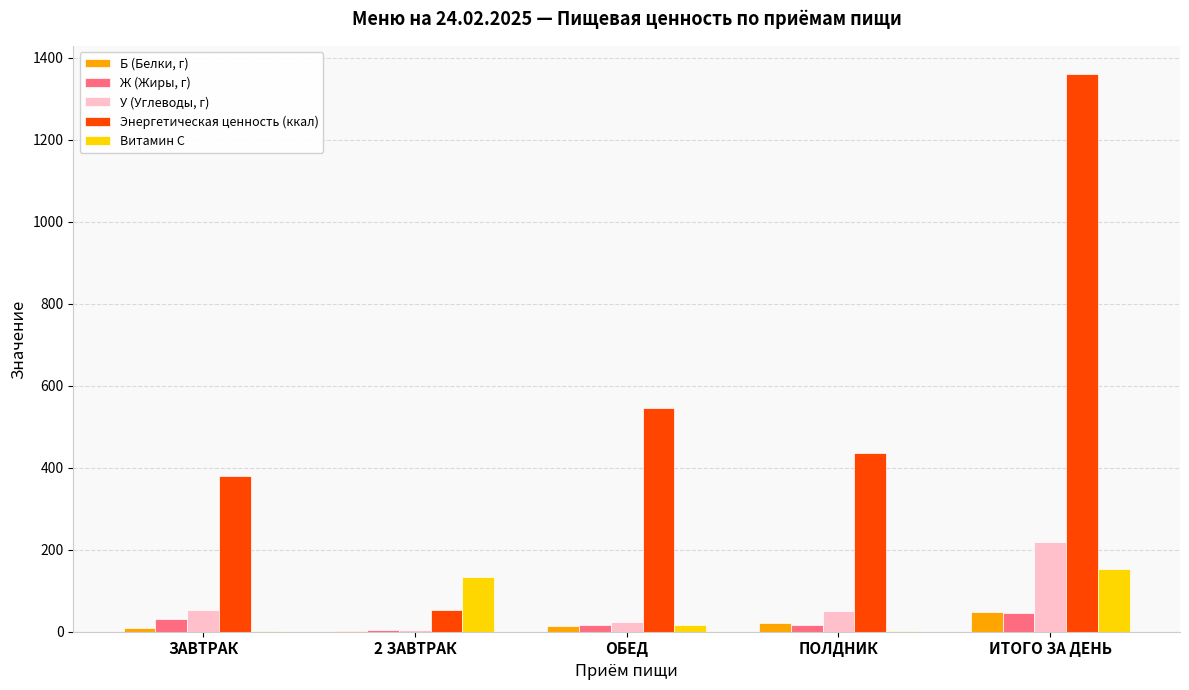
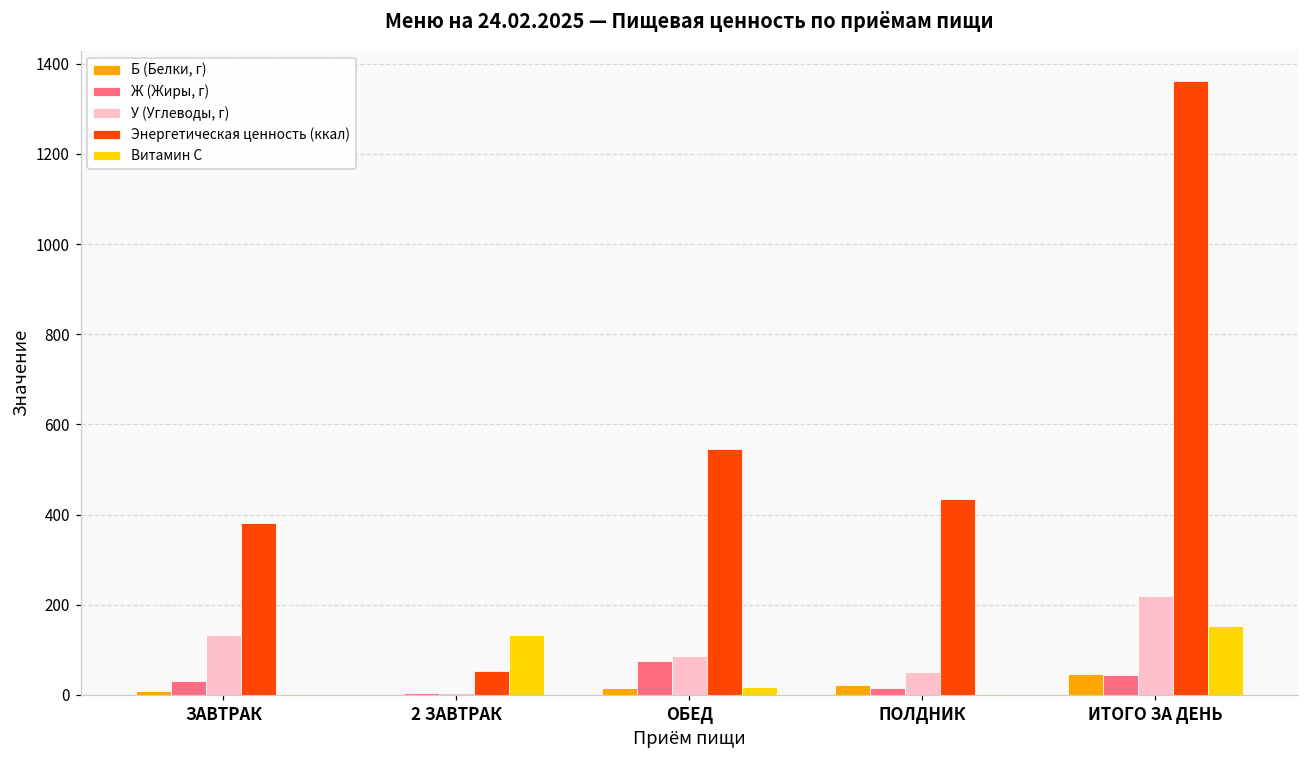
У (Углеводы, г), ЗАВТРАК: 50 -> 130
Ж (Жиры, г), ОБЕД: 20 -> 80
У (Углеводы, г), ОБЕД: 20 -> 90
